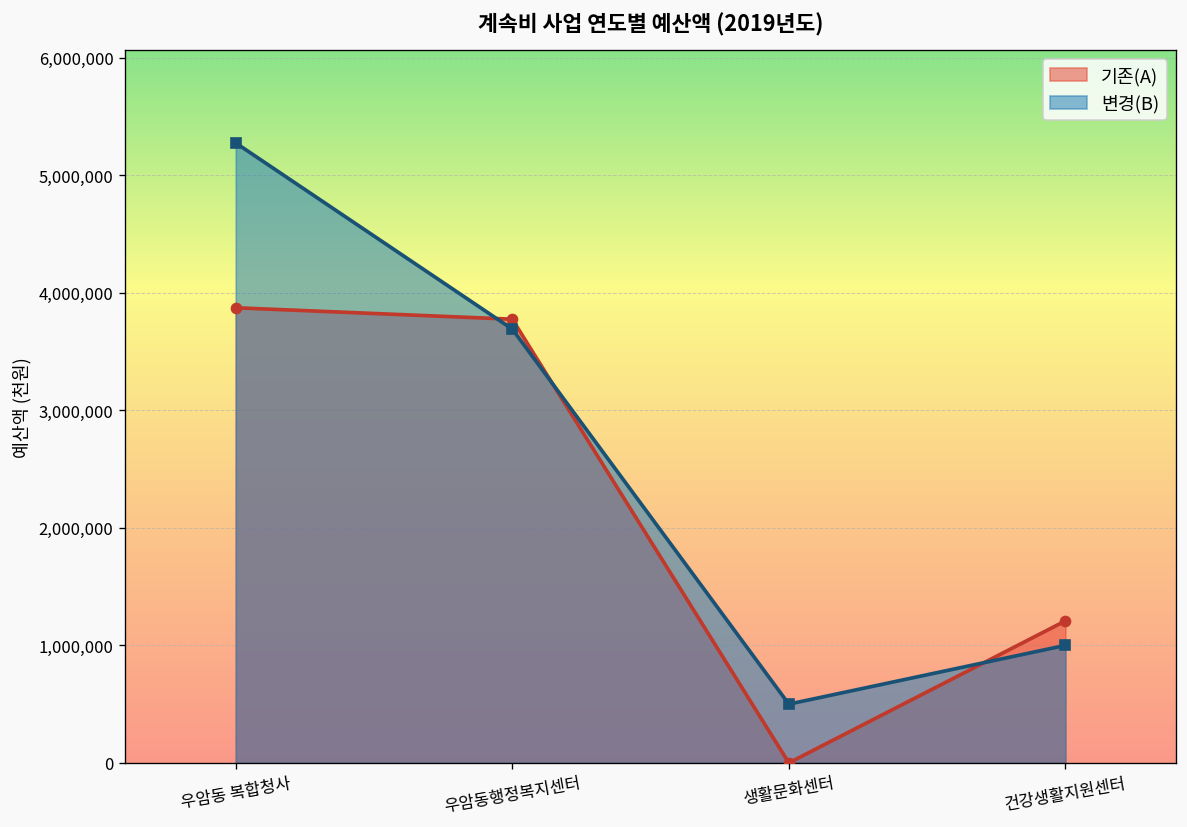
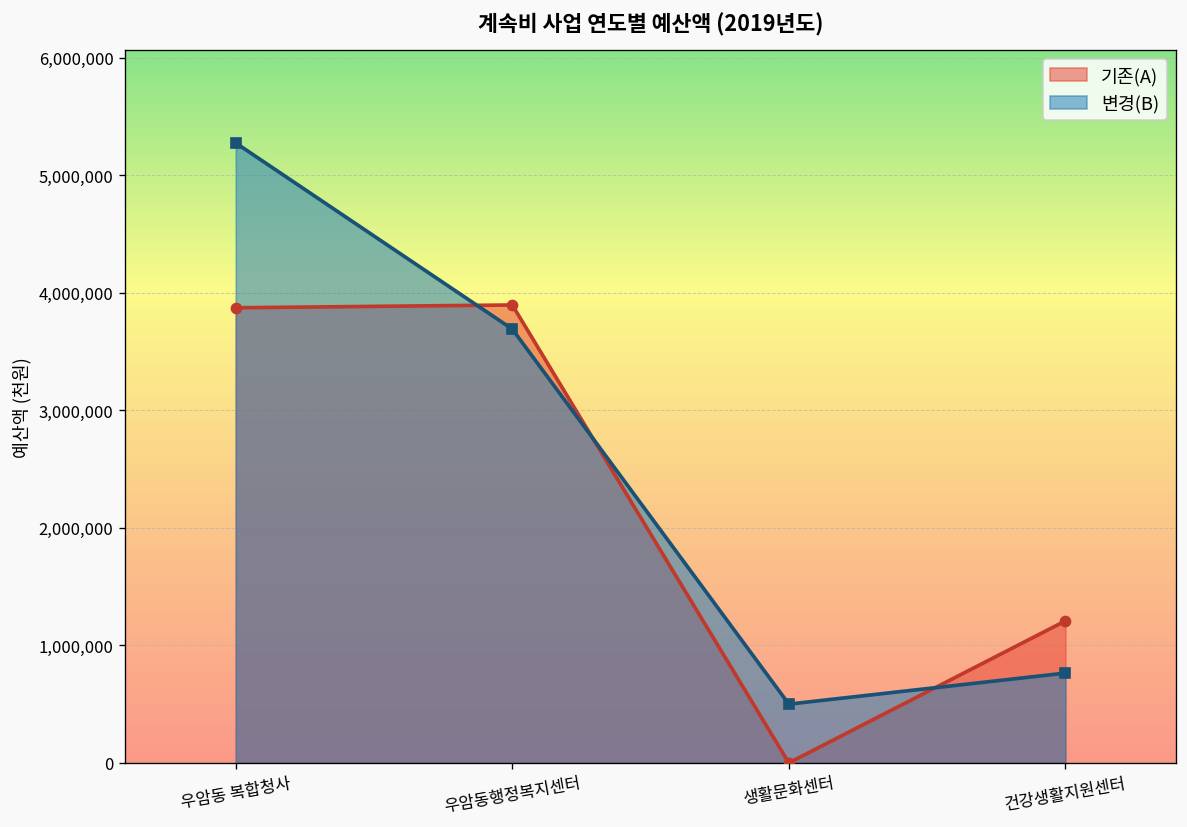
기존(A), 우암동행정복지센터: 3,800,000 -> 3,900,000
변경(B), 건강생활지원센터: 1,000,000 -> 800,000
